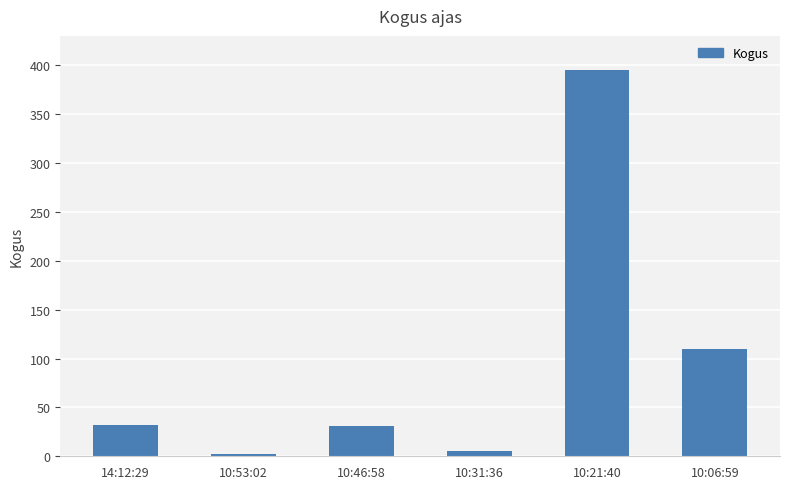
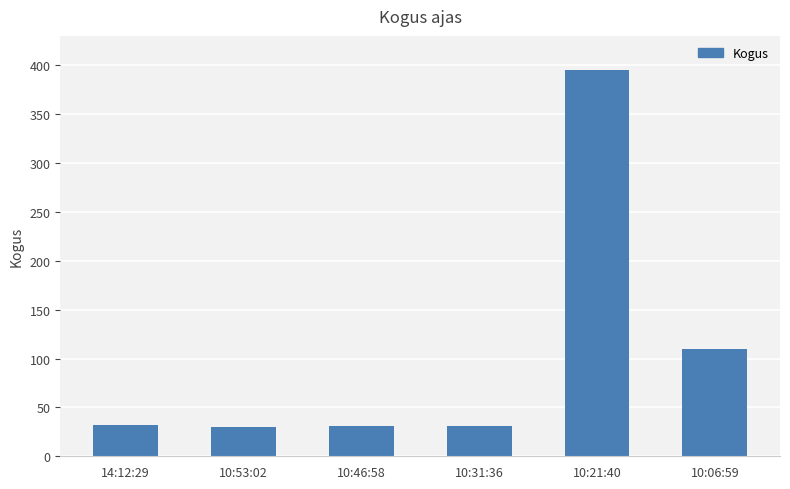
10:53:02: 0 -> 30
10:31:36: 10 -> 30
